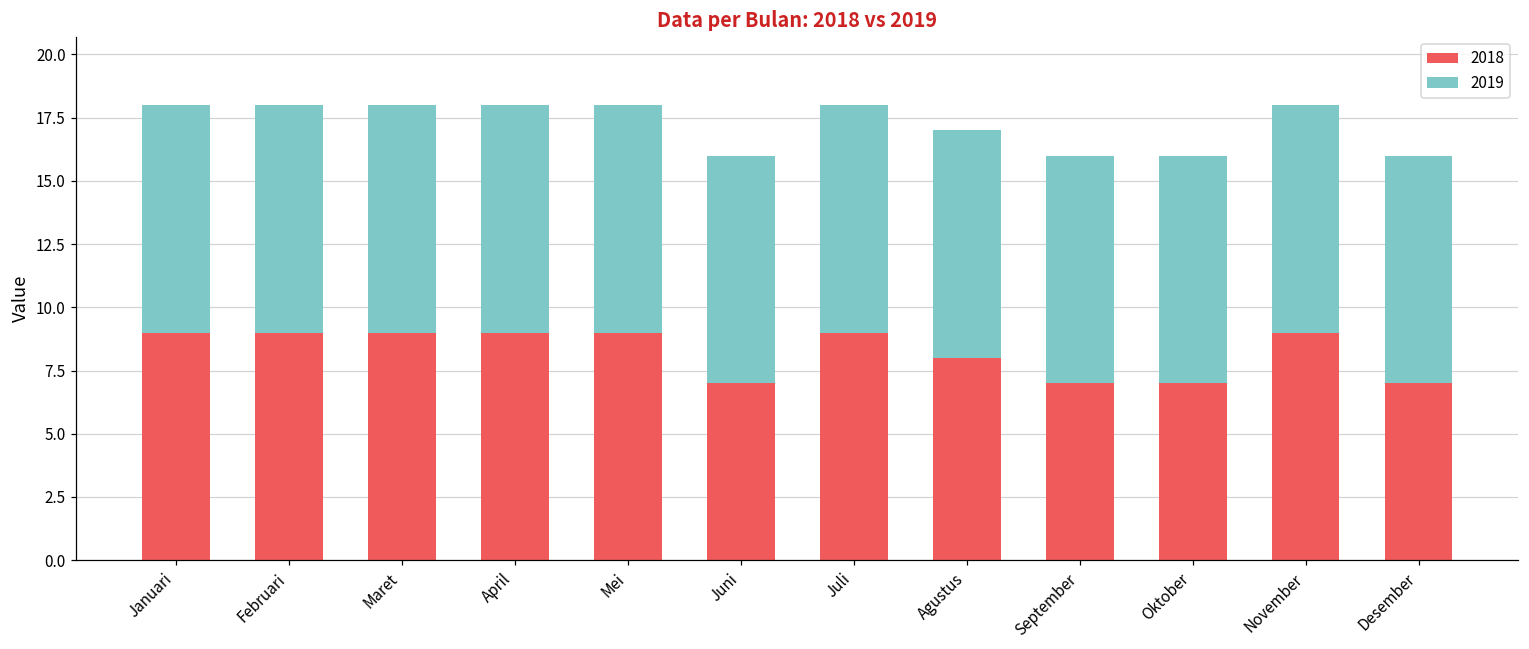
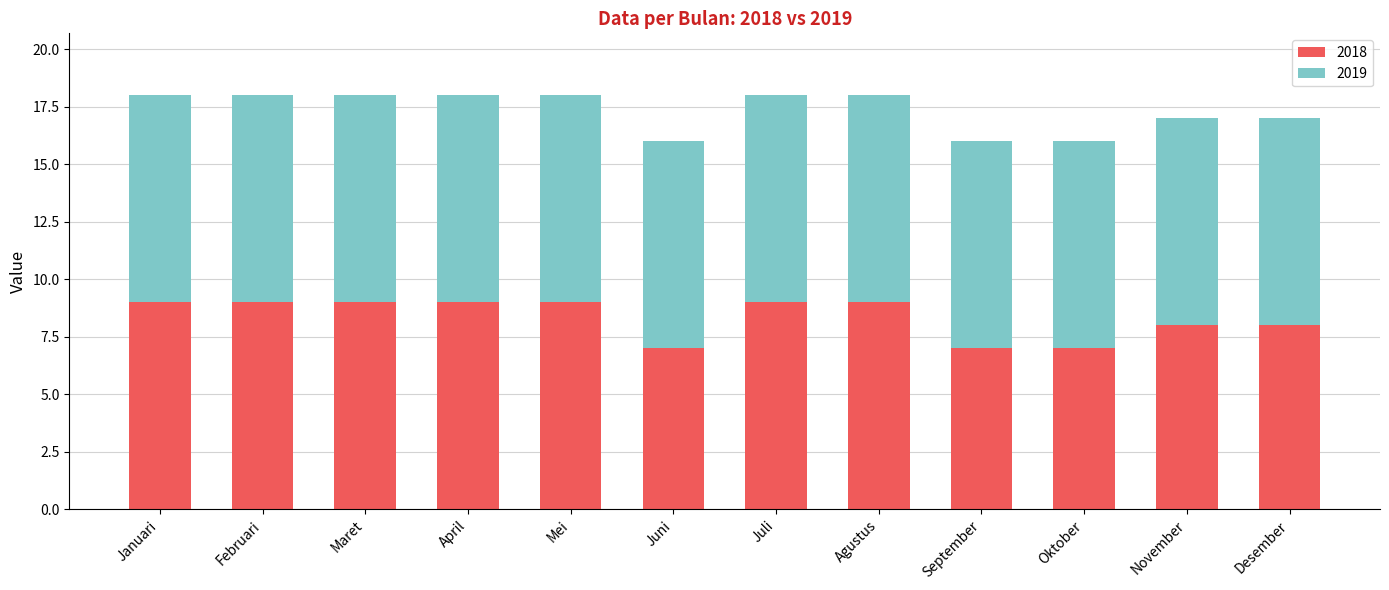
2018, Agustus: 8 -> 9
2018, November: 9 -> 8
2018, Desember: 7 -> 8
